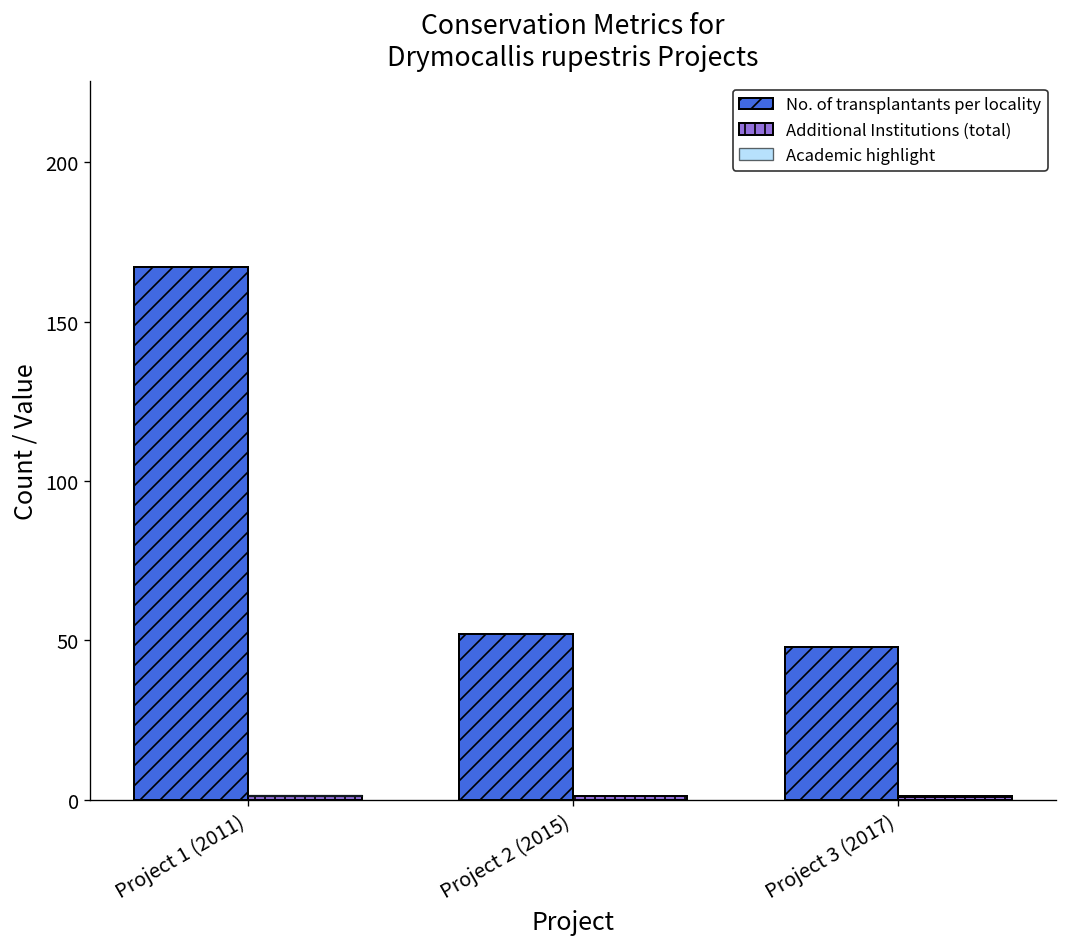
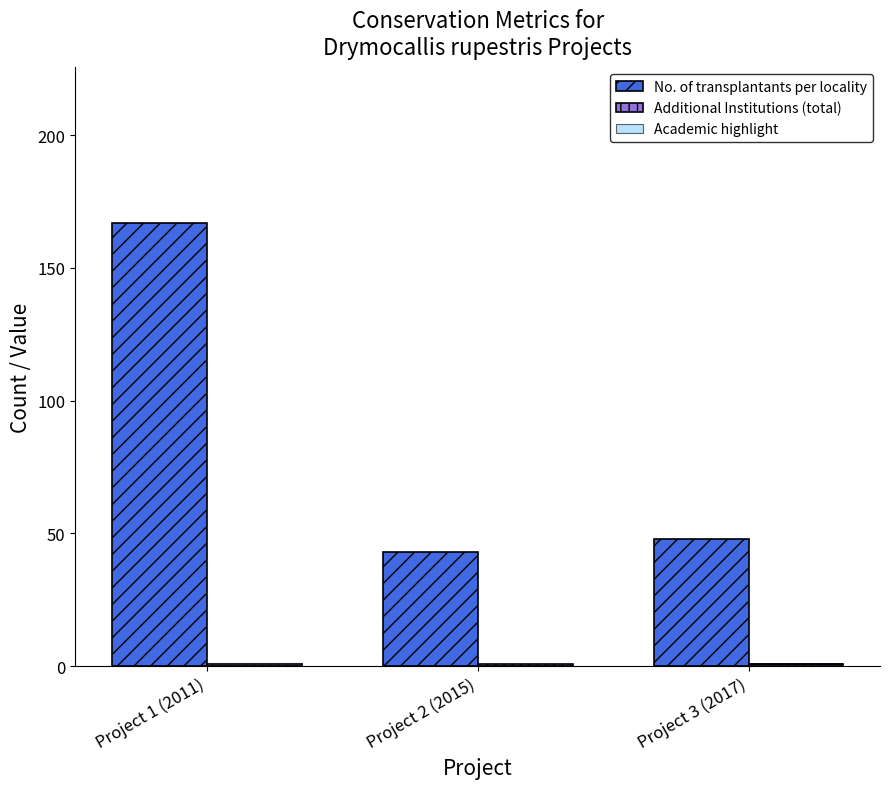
No. of transplantants per locality, Project 2 (2015): 52 -> 43
